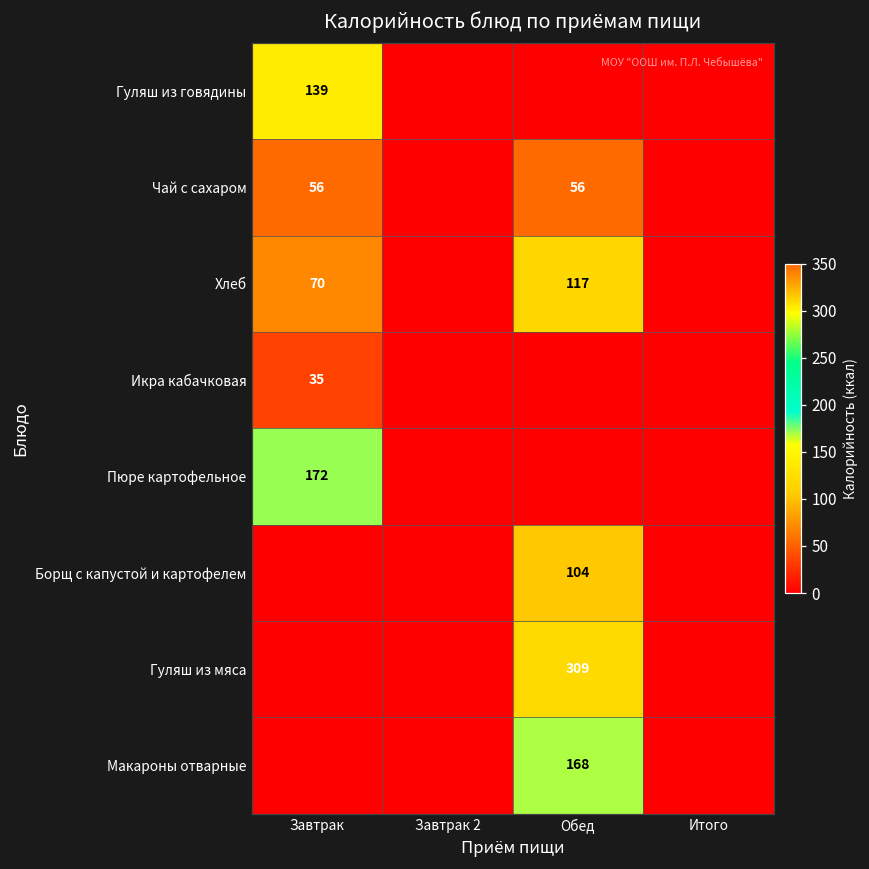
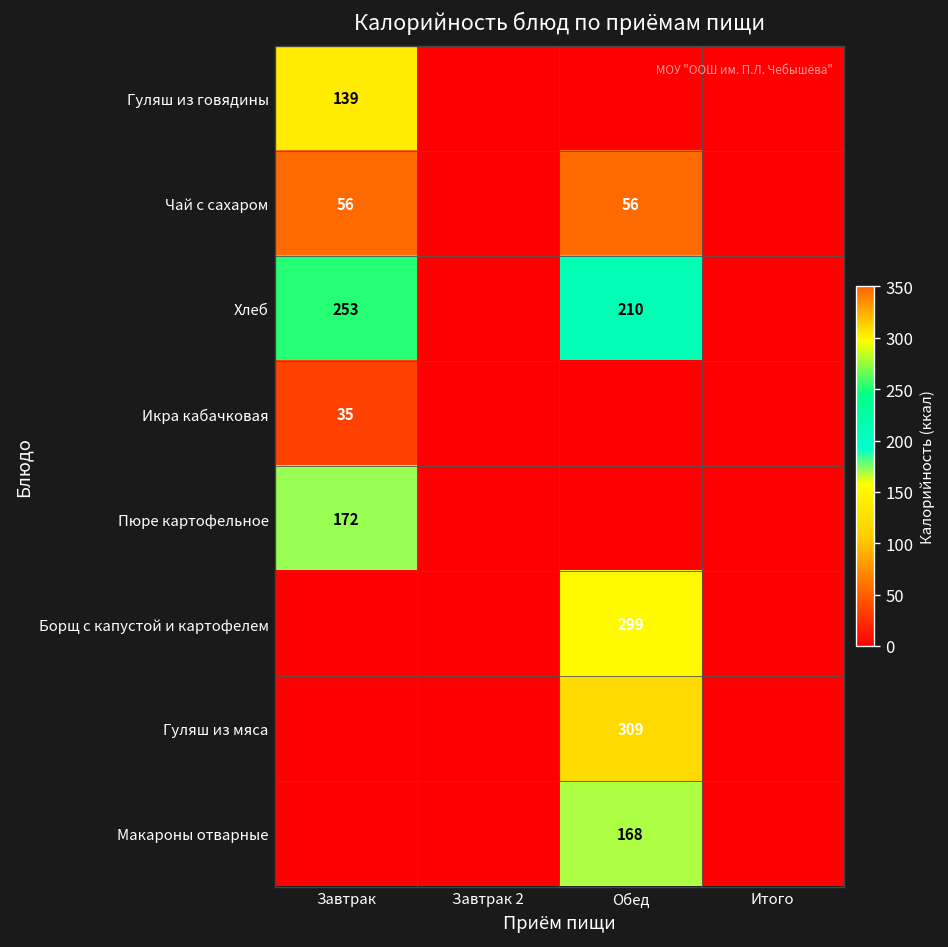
Хлеб, Завтрак: 70 -> 253
Хлеб, Обед: 117 -> 210
Борщ с капустой и картофелем, Обед: 104 -> 299
